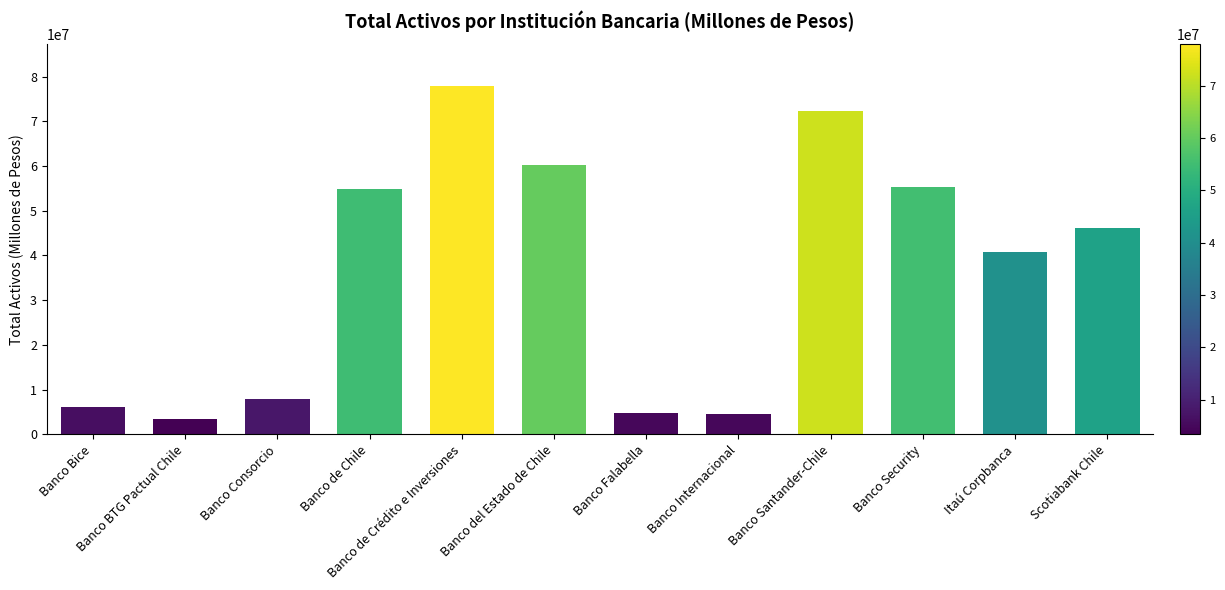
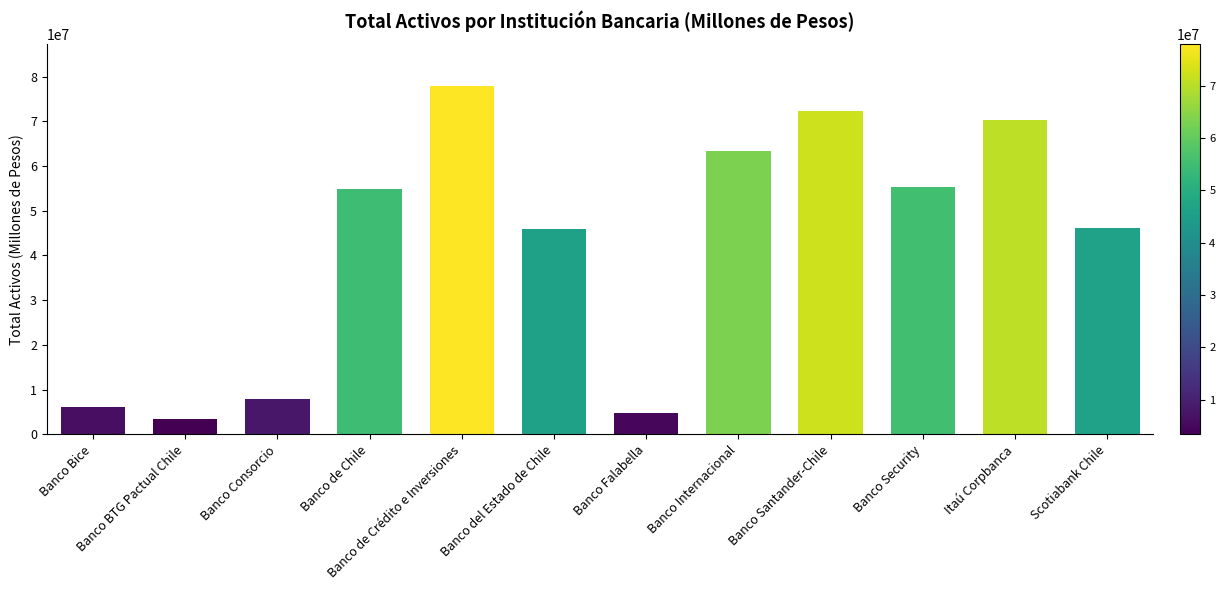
Banco del Estado de Chile: 60000000 -> 46000000
Banco Internacional: 5000000 -> 63000000
Itaú Corpbanca: 41000000 -> 70000000
